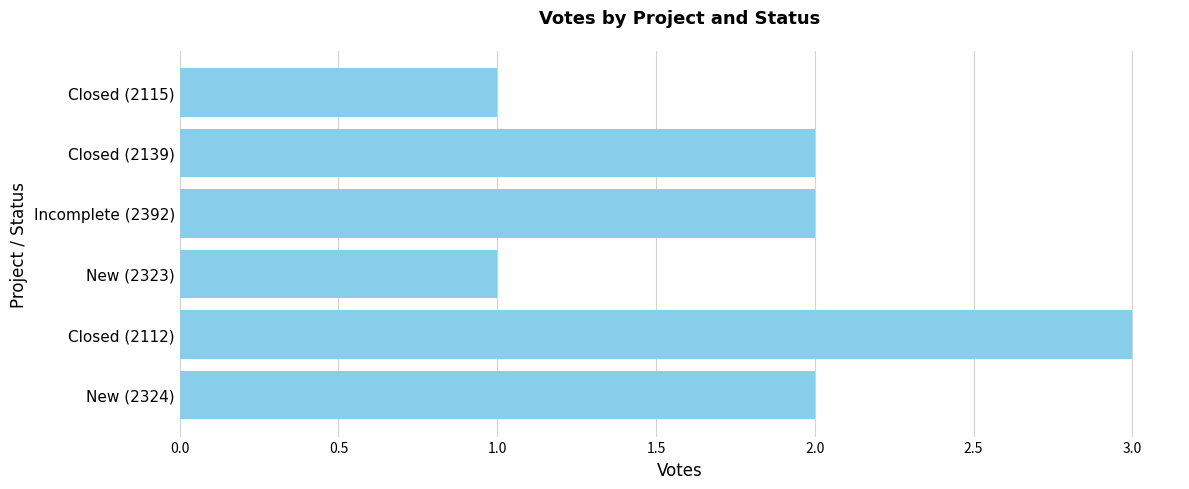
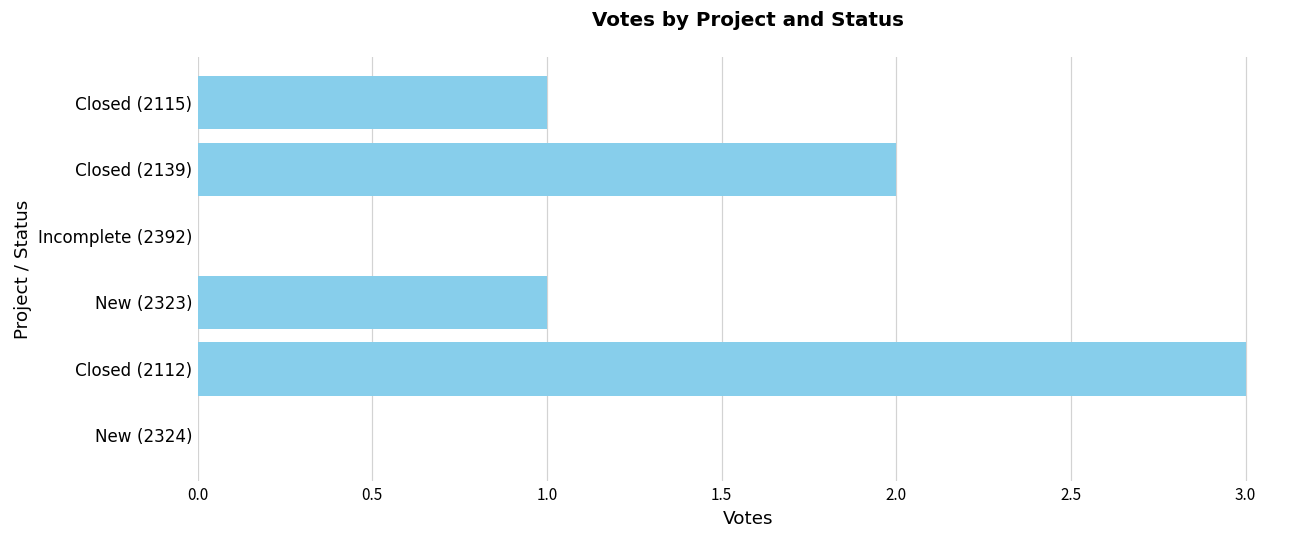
Incomplete (2392): 2 -> 0
New (2324): 2 -> 0
